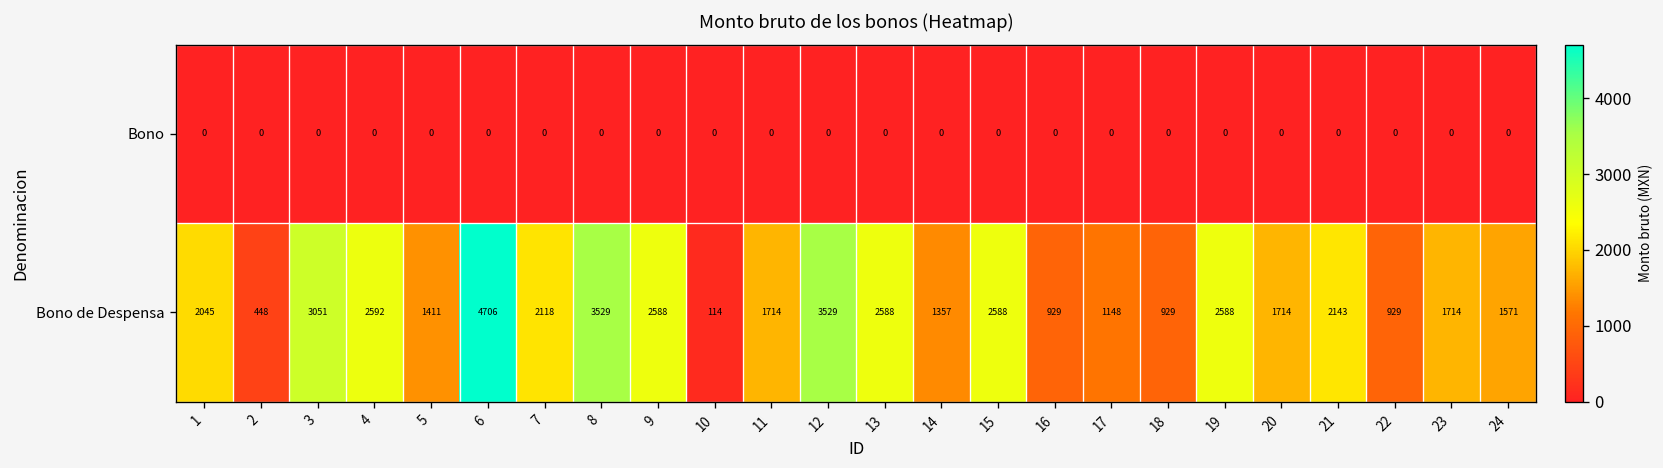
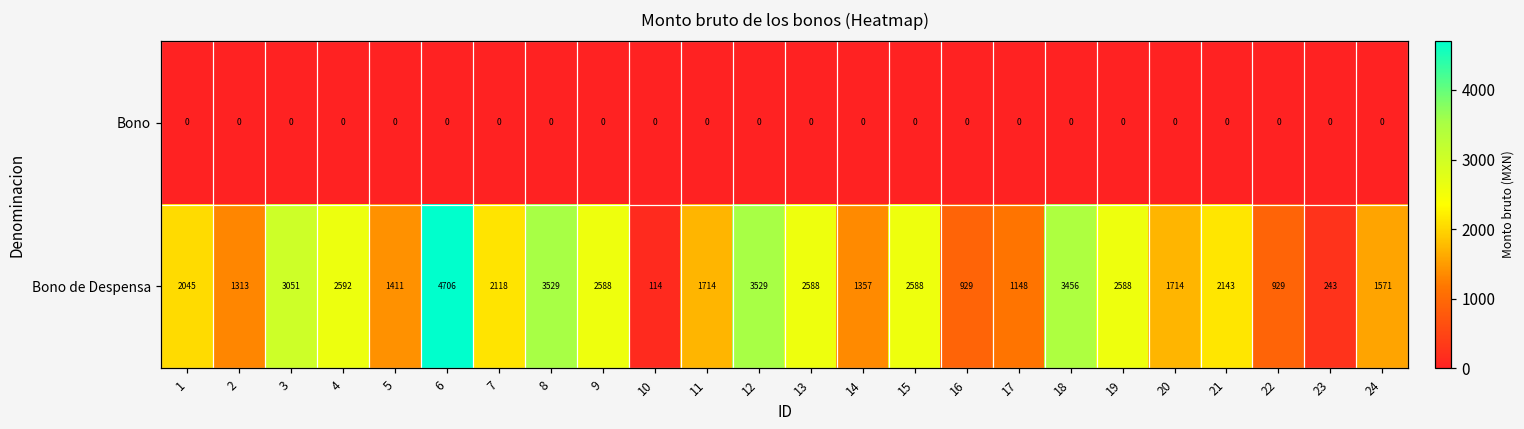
Bono de Despensa, 2: 448 -> 1313
Bono de Despensa, 18: 929 -> 3456
Bono de Despensa, 23: 1714 -> 243
